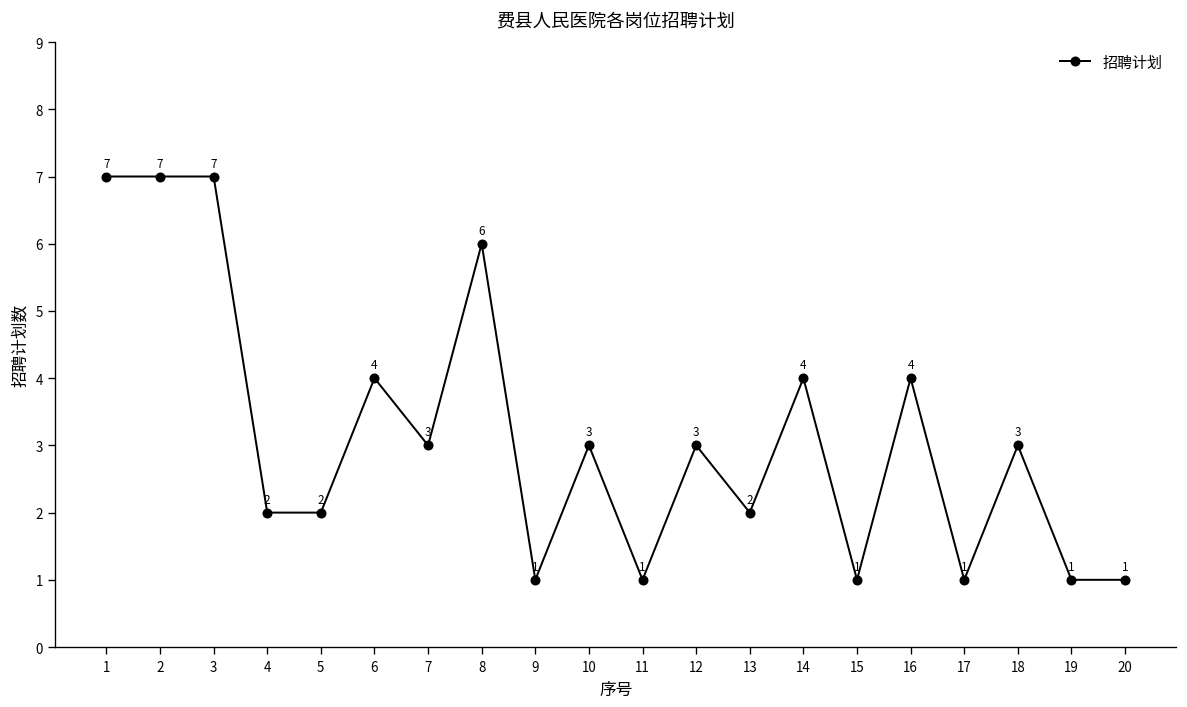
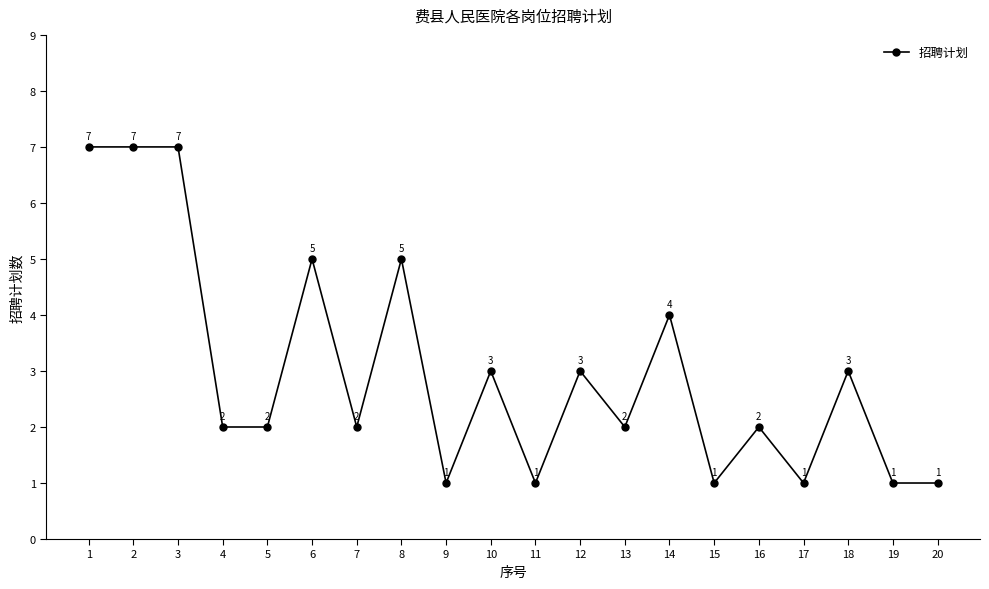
6: 4 -> 5
7: 3 -> 2
8: 6 -> 5
16: 4 -> 2
